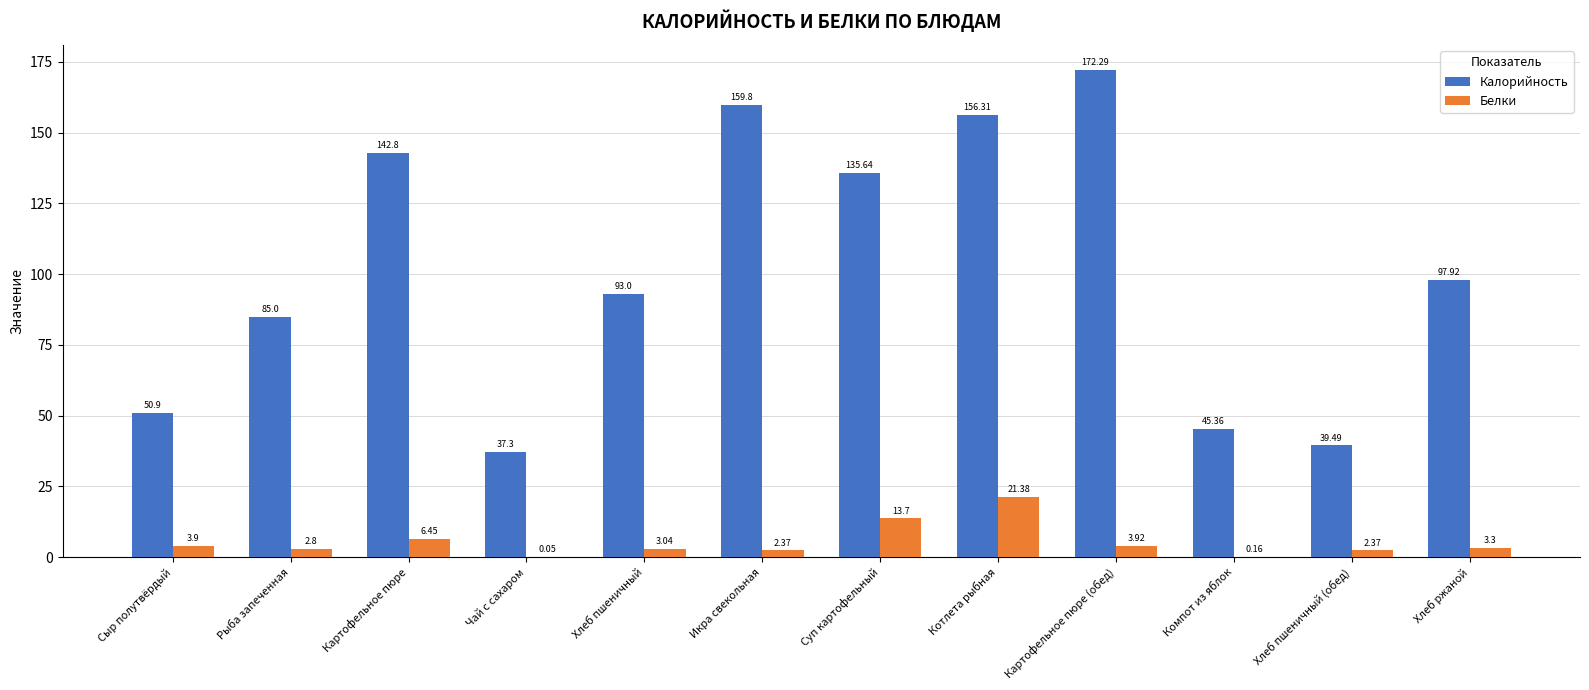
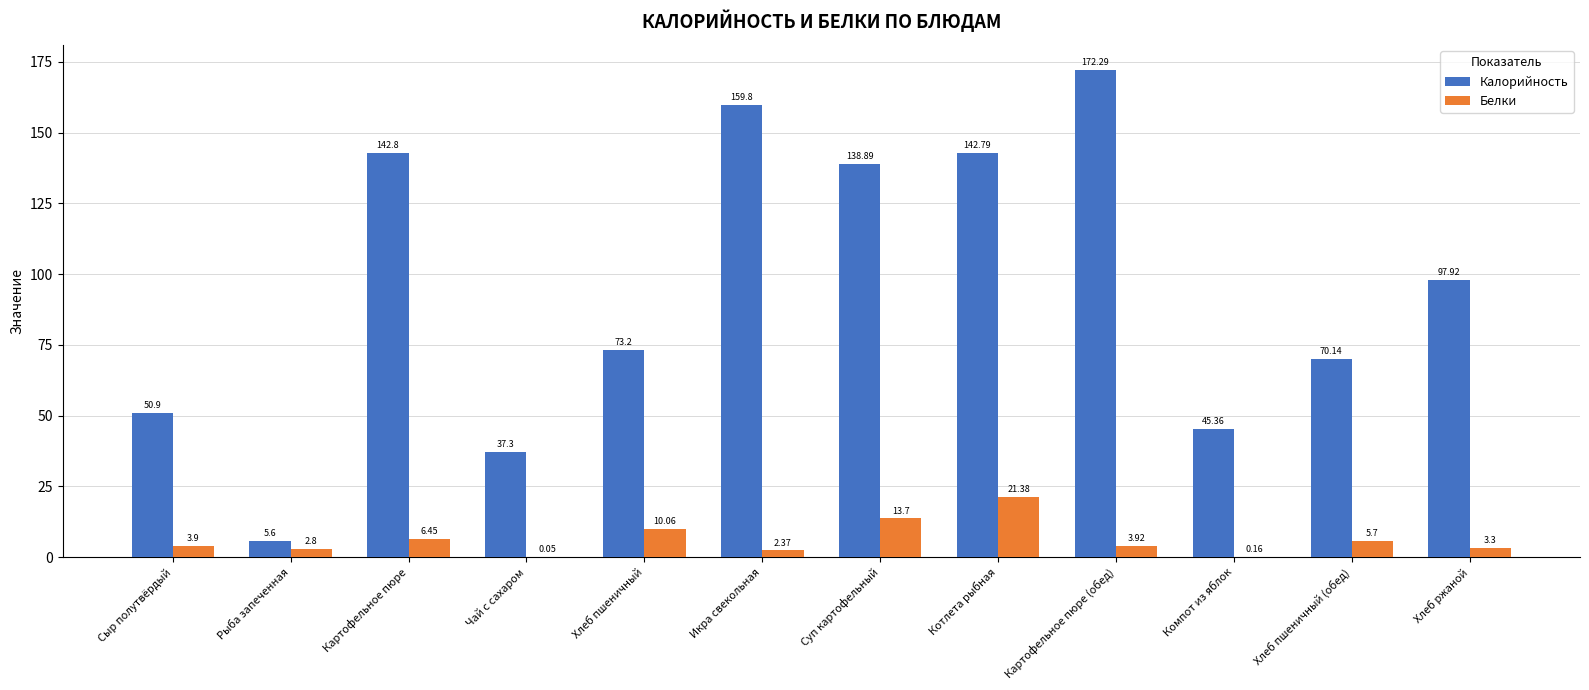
Калорийность, Рыба запеченная: 85.0 -> 5.6
Калорийность, Хлеб пшеничный: 93.0 -> 73.2
Белки, Хлеб пшеничный: 3.04 -> 10.06
Калорийность, Суп картофельный: 135.64 -> 138.89
Калорийность, Котлета рыбная: 156.31 -> 142.79
Калорийность, Хлеб пшеничный (обед): 39.49 -> 70.14
Белки, Хлеб пшеничный (обед): 2.37 -> 5.7
